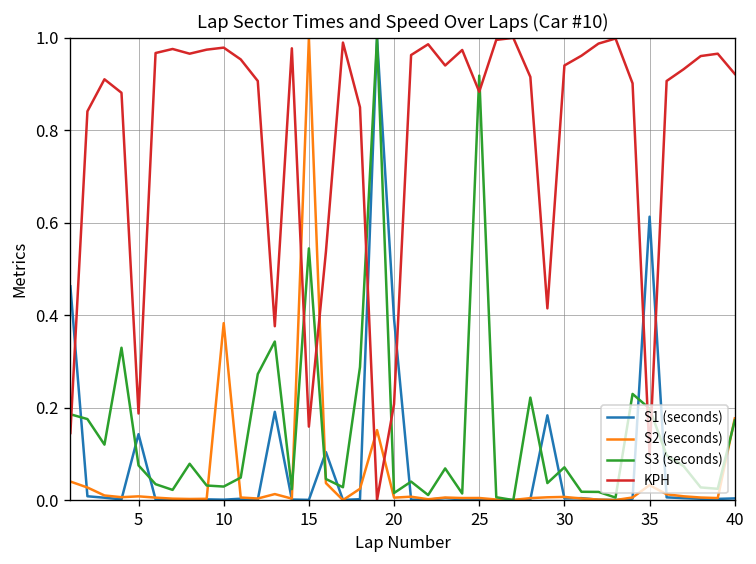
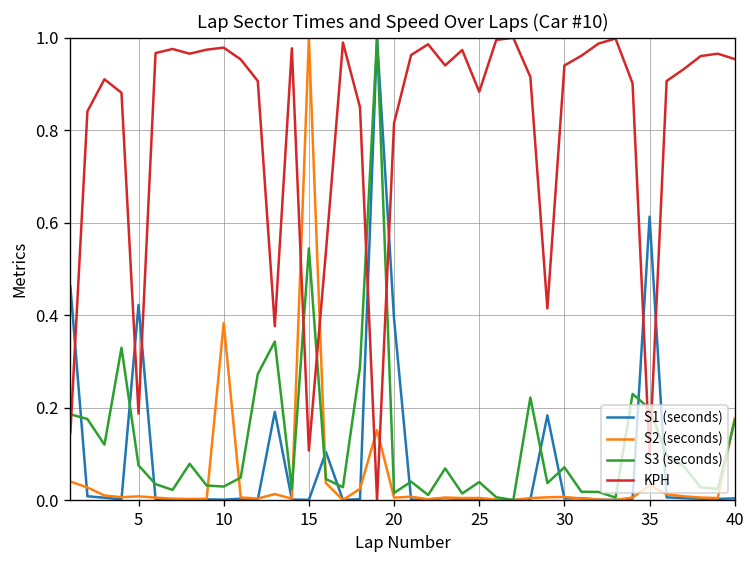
S1 (seconds), 5: 0.14 -> 0.42
KPH, 15: 0.16 -> 0.11
KPH, 20: 0.21 -> 0.82
S3 (seconds), 25: 0.92 -> 0.04
KPH, 40: 0.92 -> 0.95
